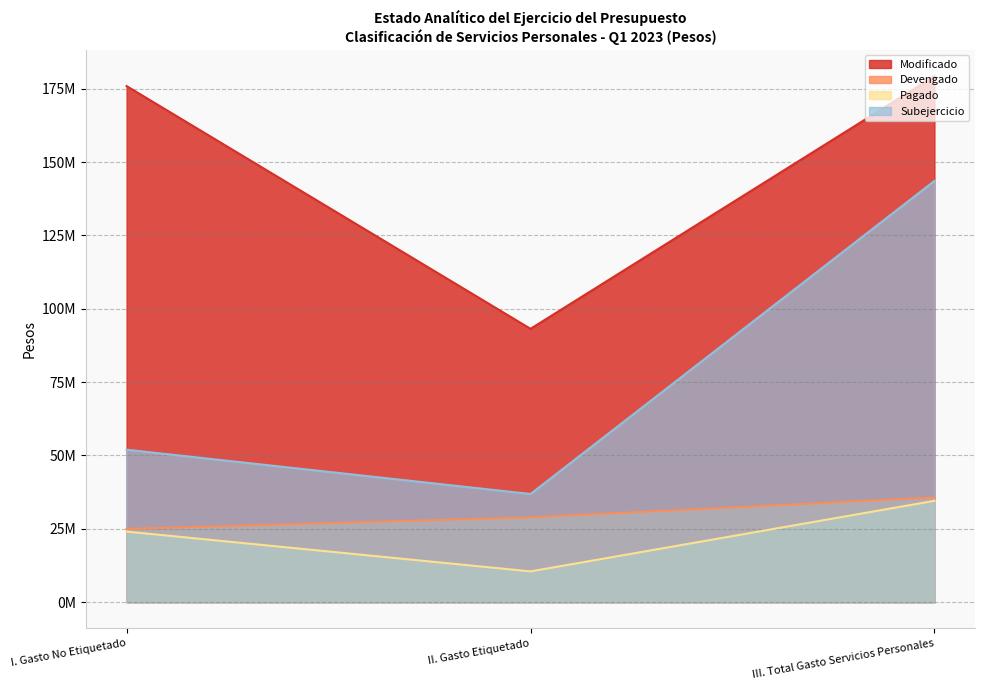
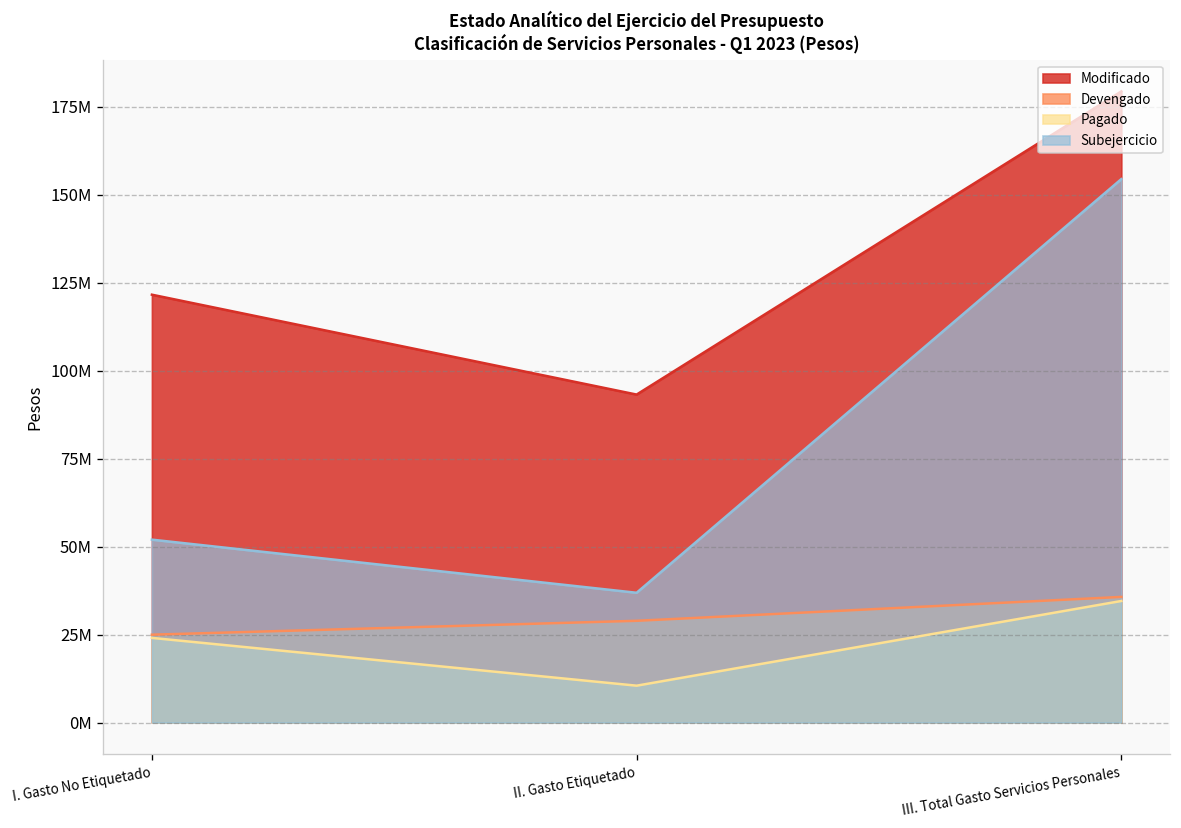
Modificado, I. Gasto No Etiquetado: 176000000 -> 122000000
Subejercicio, III. Total Gasto Servicios Personales: 144000000 -> 154000000
